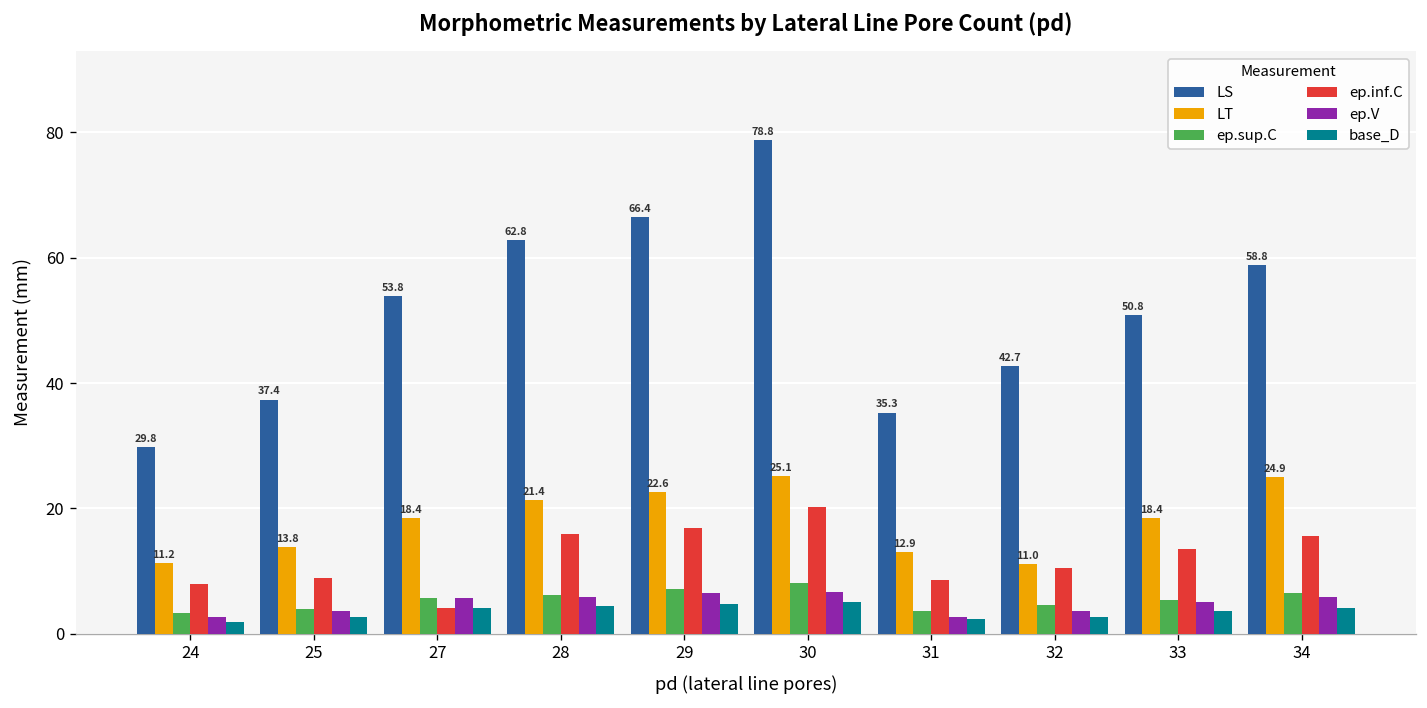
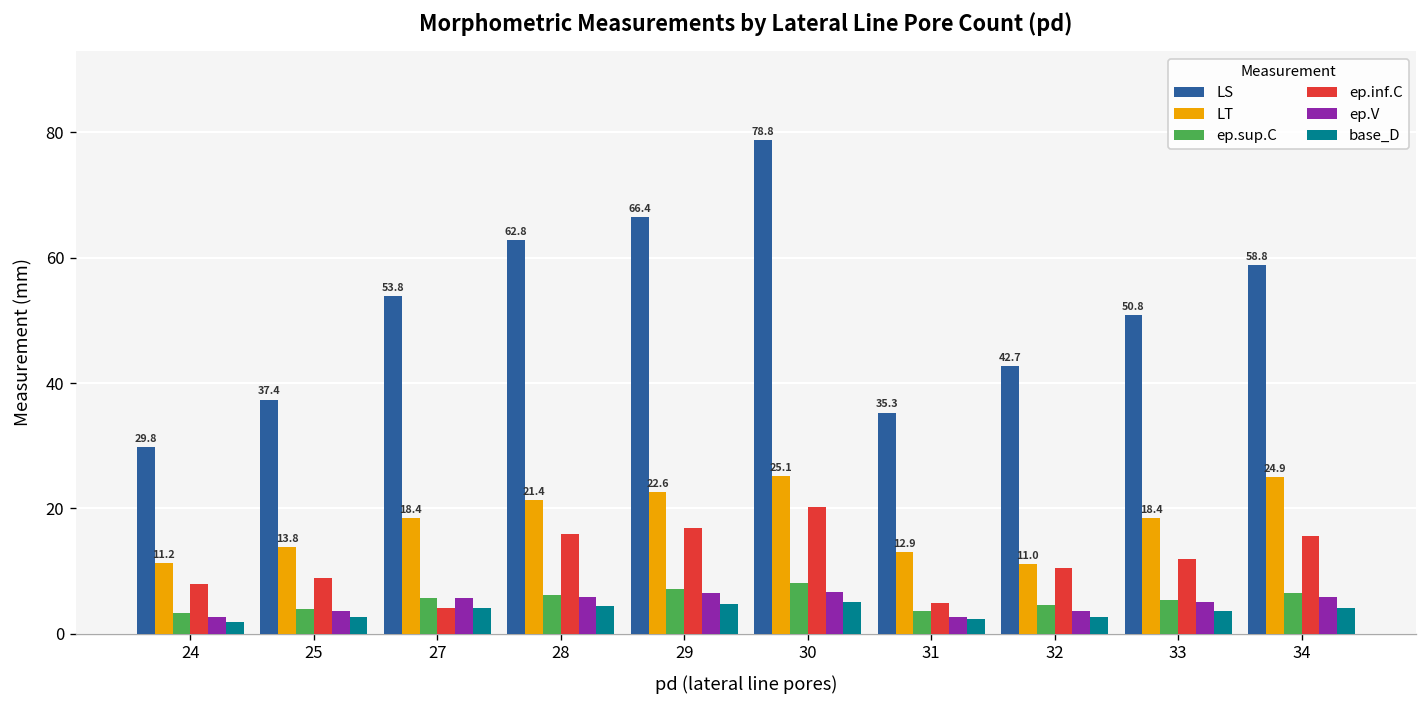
ep.inf.C, 31: 9 -> 5
ep.inf.C, 33: 13 -> 12
